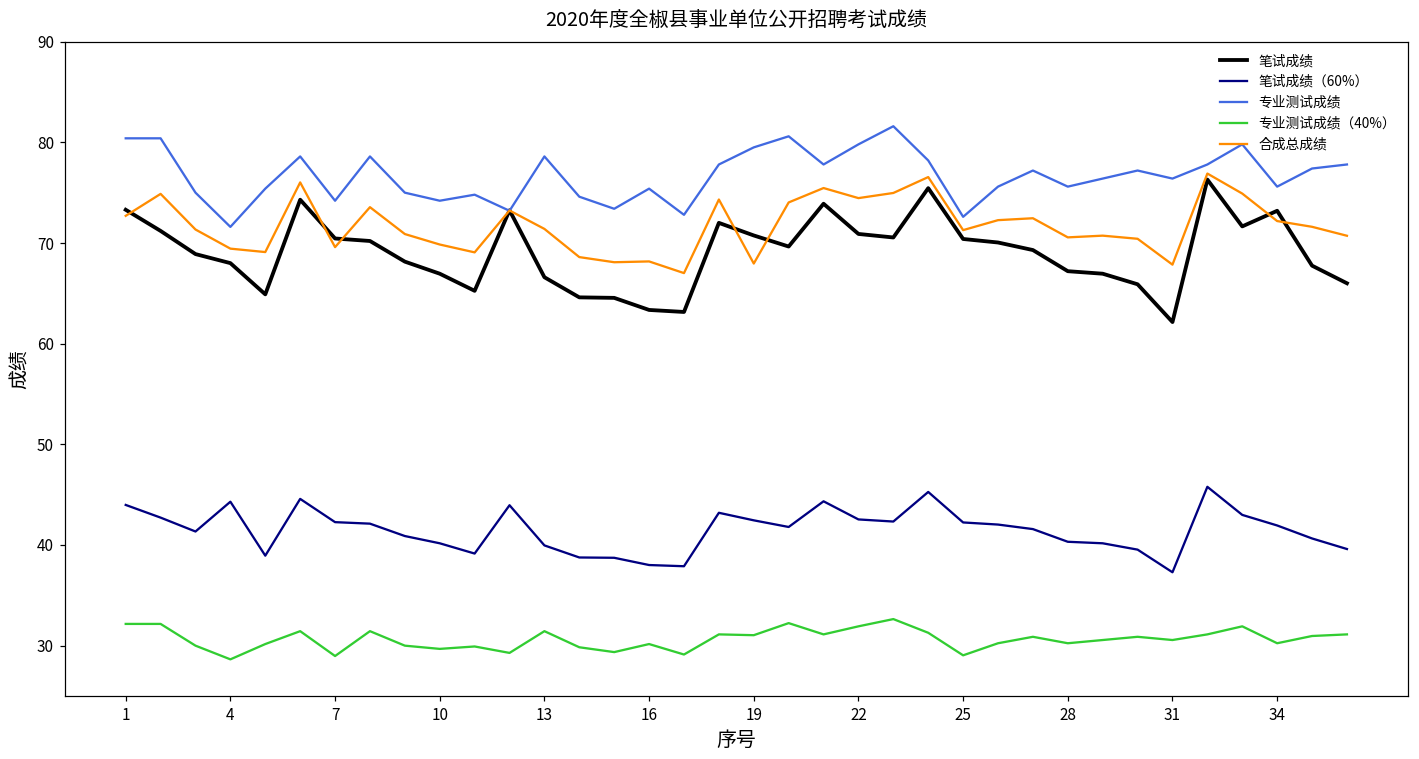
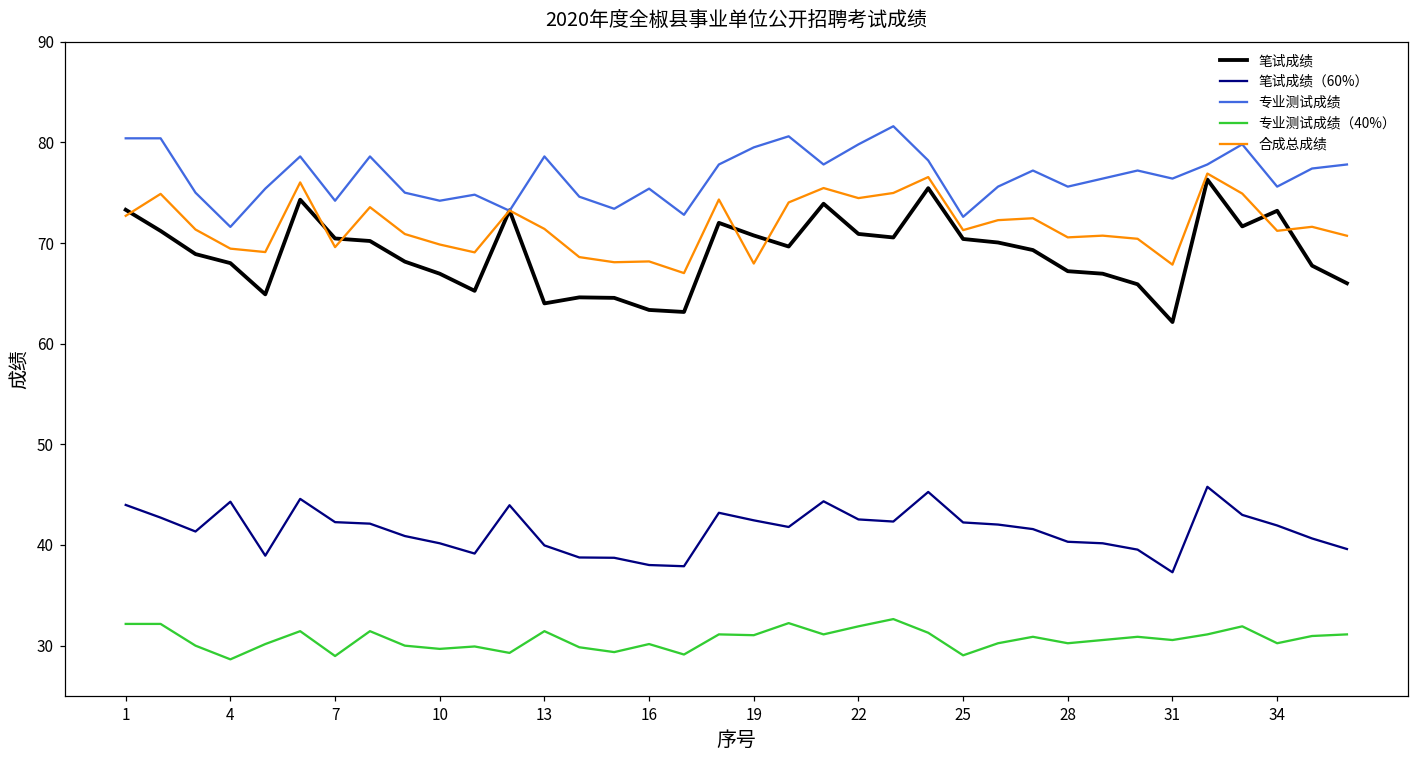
笔试成绩, 13: 67 -> 64
合成总成绩, 34: 72 -> 71
